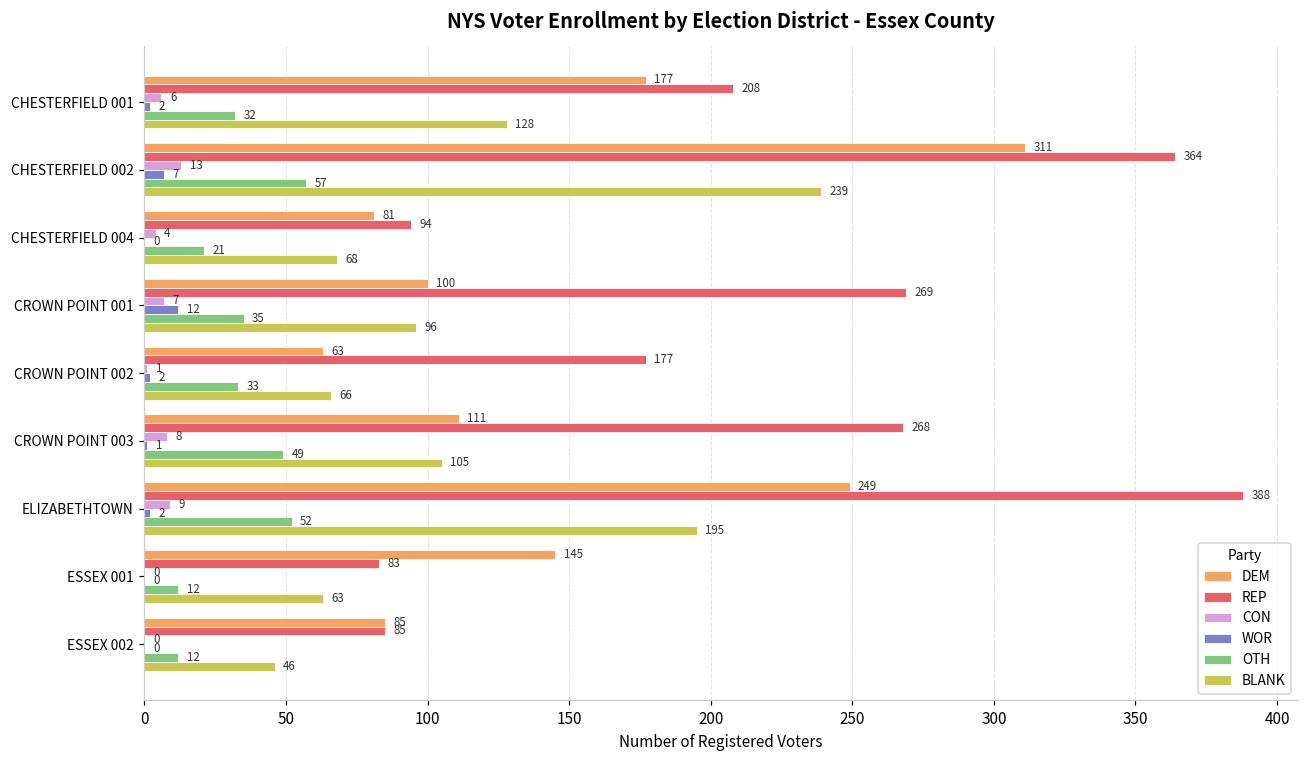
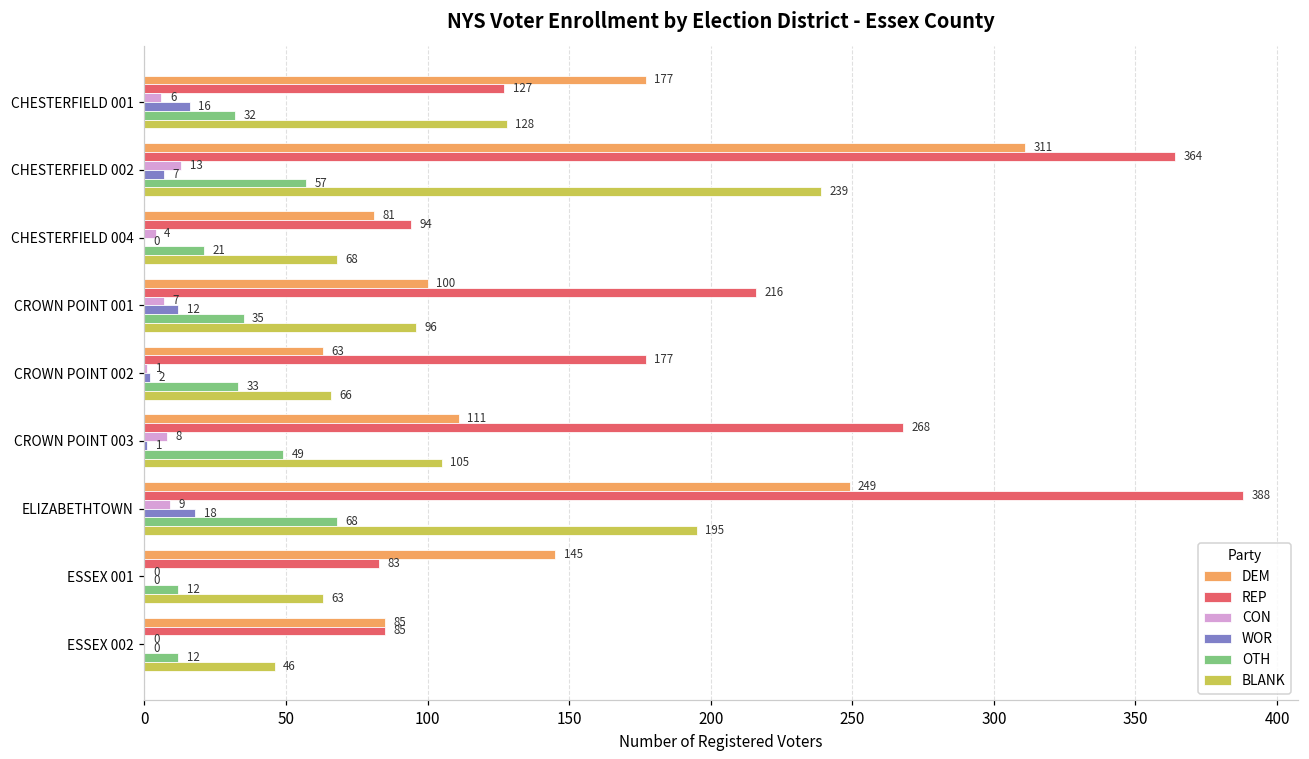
REP, CHESTERFIELD 001: 208 -> 127
WOR, CHESTERFIELD 001: 2 -> 16
REP, CROWN POINT 001: 269 -> 216
WOR, ELIZABETHTOWN: 2 -> 18
OTH, ELIZABETHTOWN: 52 -> 68
